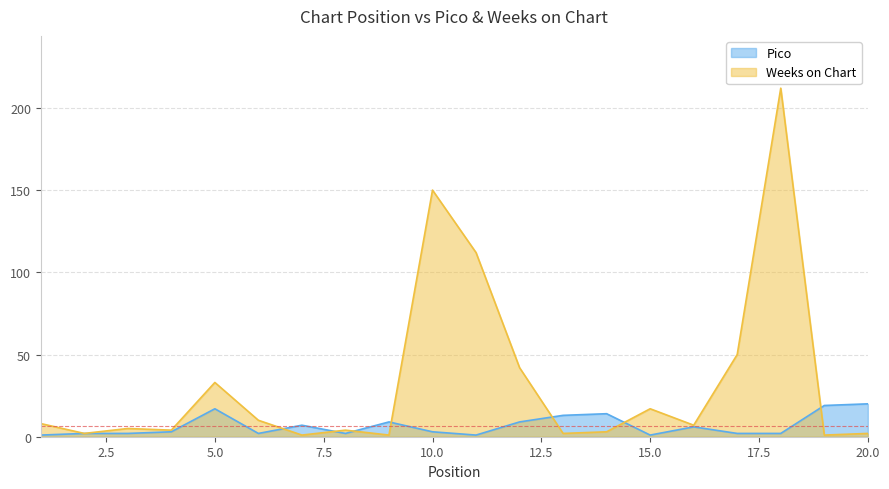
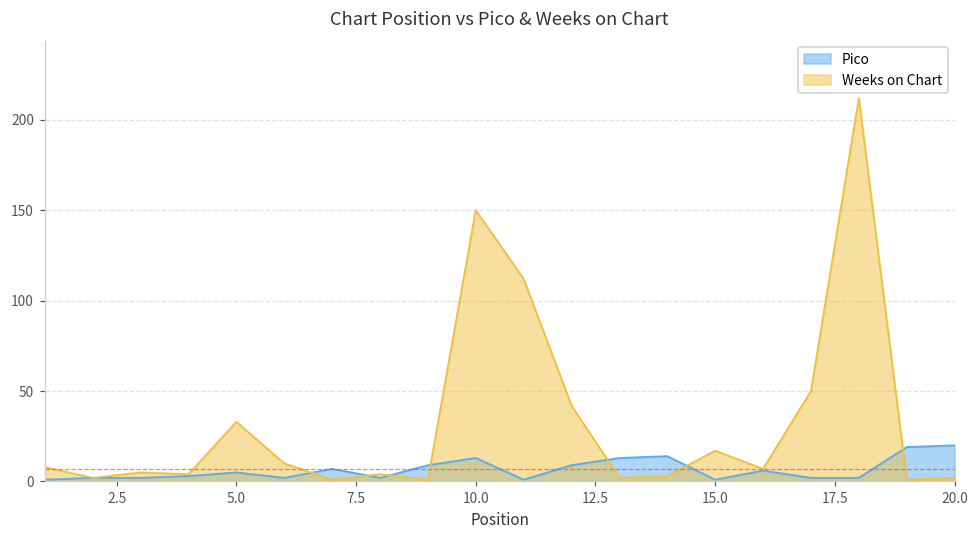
Pico, 5.0: 17 -> 5
Pico, 10.0: 3 -> 13
